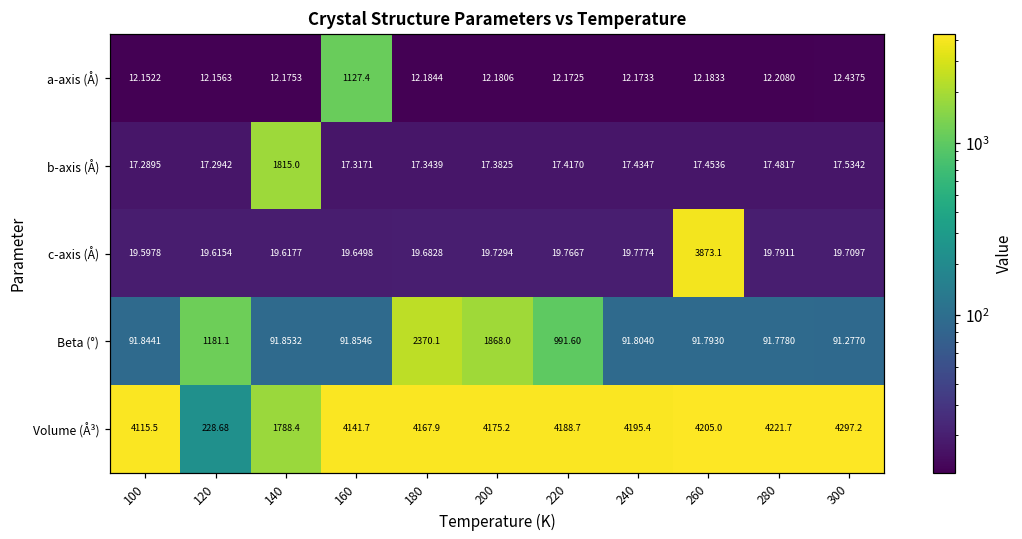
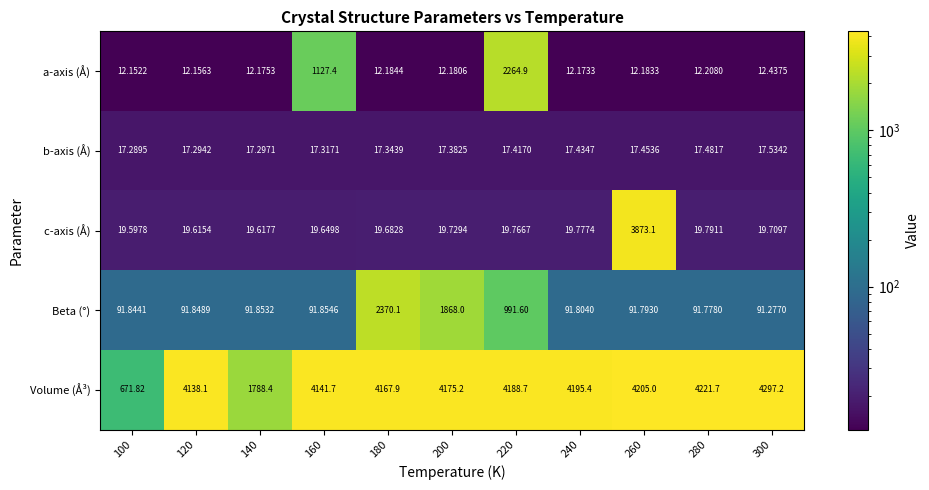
a-axis (Å), 220: 12.1725 -> 2264.9
b-axis (Å), 140: 1815.0 -> 17.2971
Beta (°), 120: 1181.1 -> 91.8489
Volume (Å³), 100: 4115.5 -> 671.82
Volume (Å³), 120: 228.68 -> 4138.1
